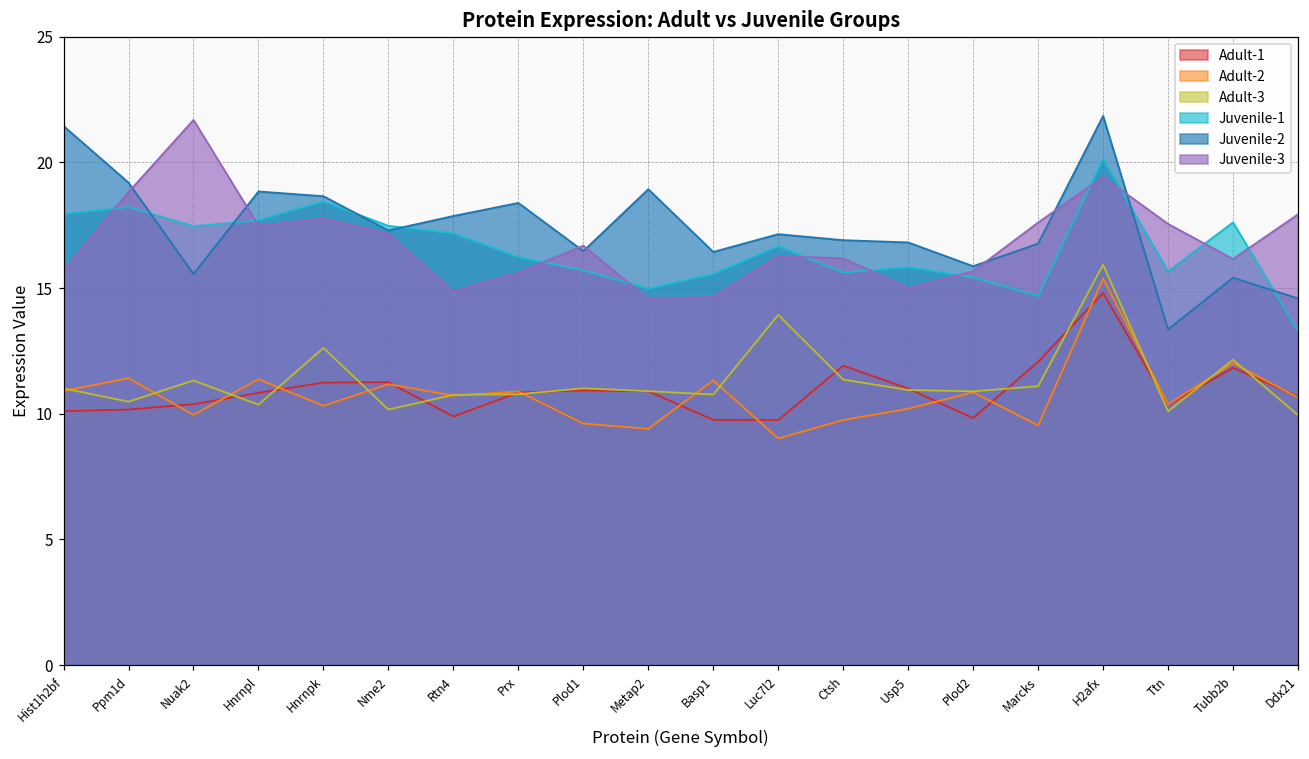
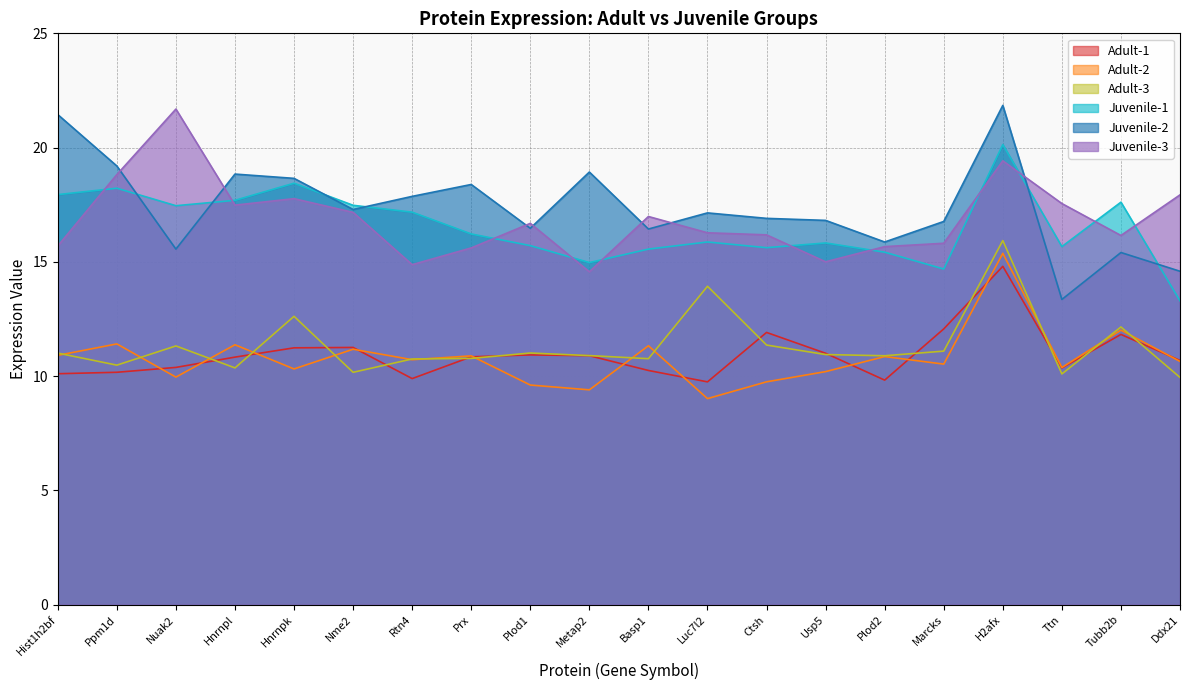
Adult-1, Basp1: 9.8 -> 10.2
Juvenile-3, Basp1: 14.6 -> 17.0
Juvenile-1, Luc7l2: 16.7 -> 15.9
Adult-2, Marcks: 9.5 -> 10.5
Juvenile-3, Marcks: 17.6 -> 15.8
